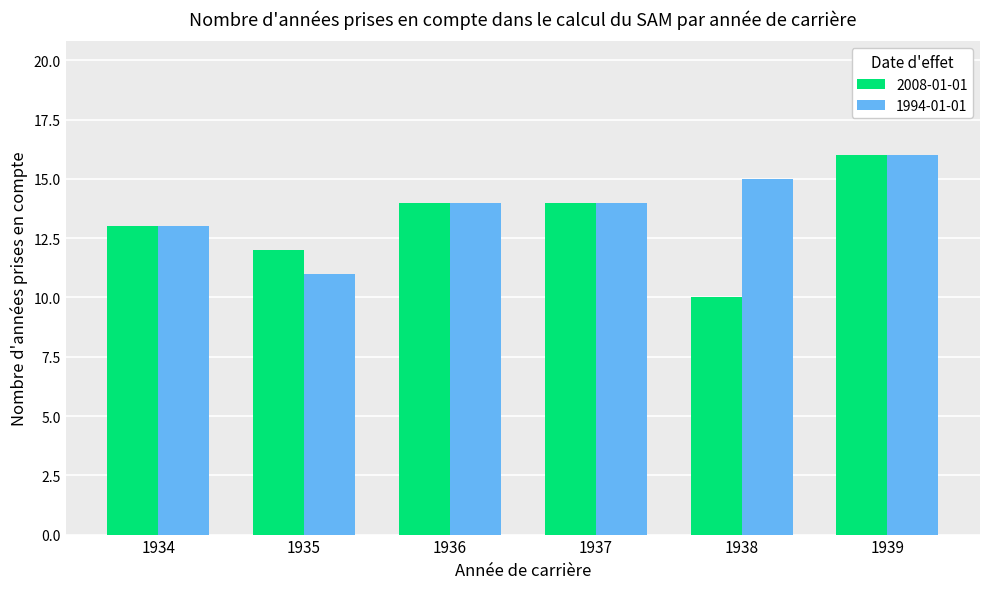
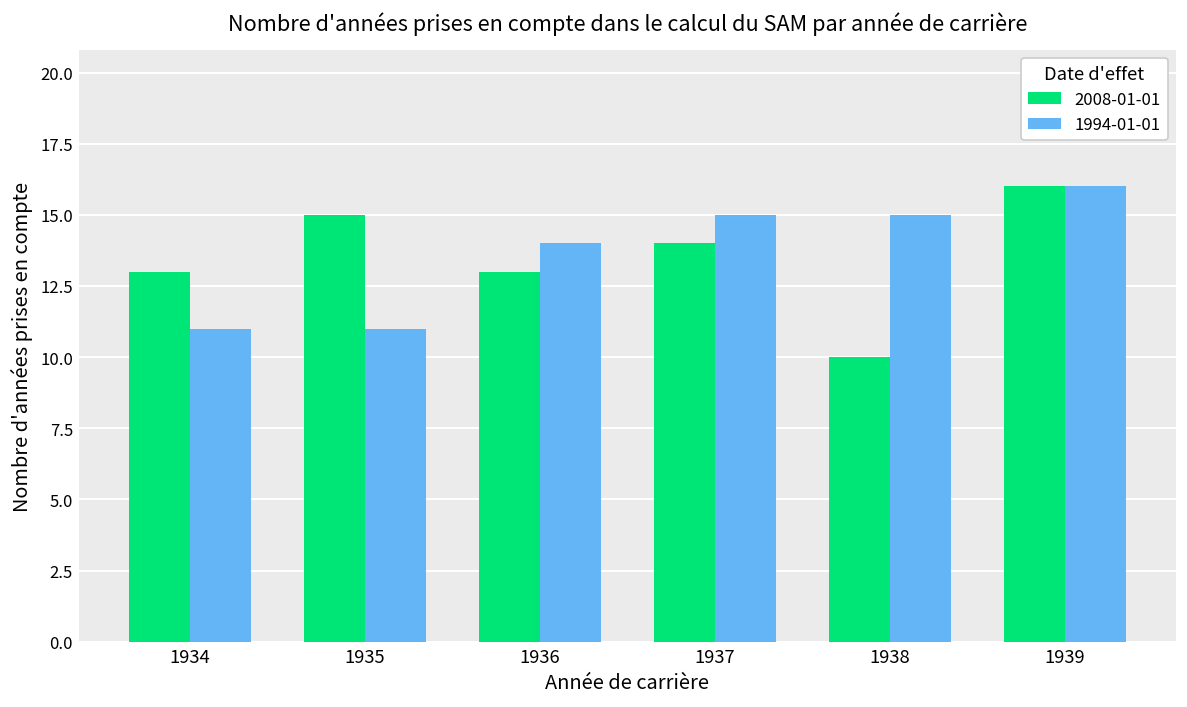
1994-01-01, 1934: 13 -> 11
2008-01-01, 1935: 12 -> 15
2008-01-01, 1936: 14 -> 13
1994-01-01, 1937: 14 -> 15
